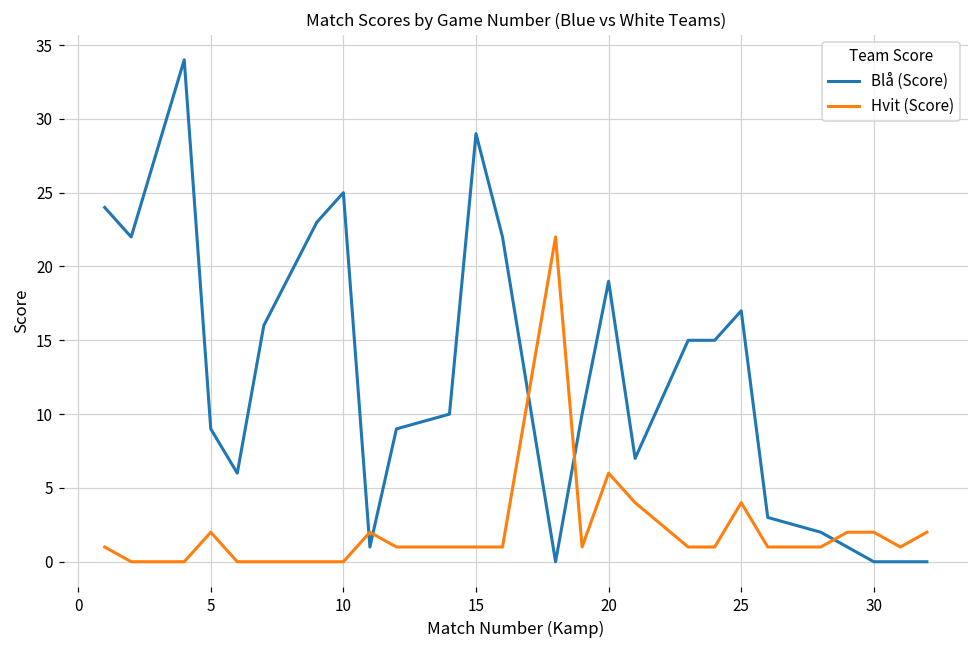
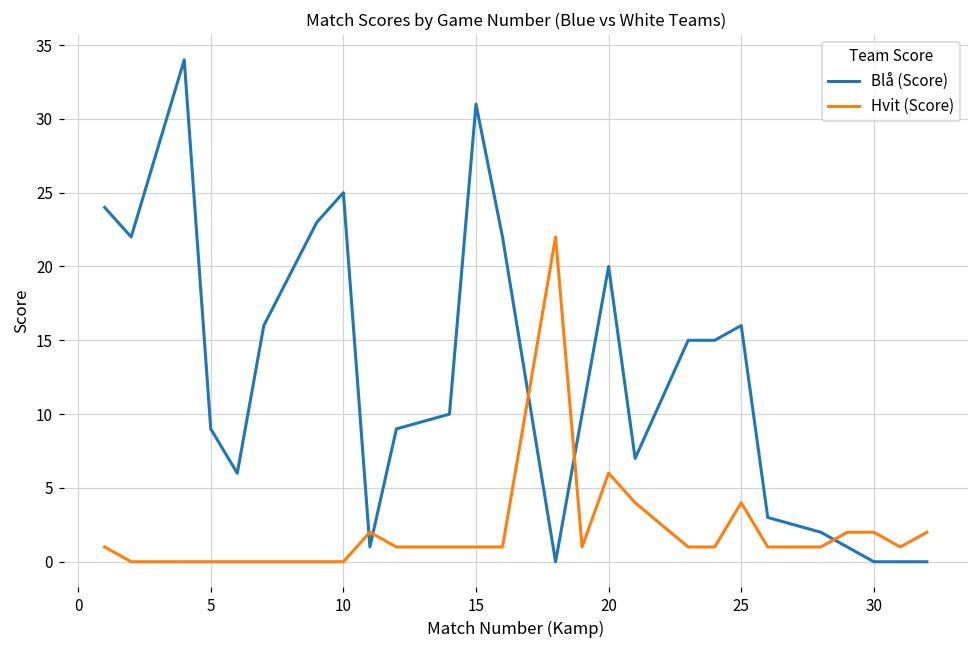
Hvit (Score), 5: 2 -> 0
Blå (Score), 15: 29 -> 31
Blå (Score), 20: 19 -> 20
Blå (Score), 25: 17 -> 16
